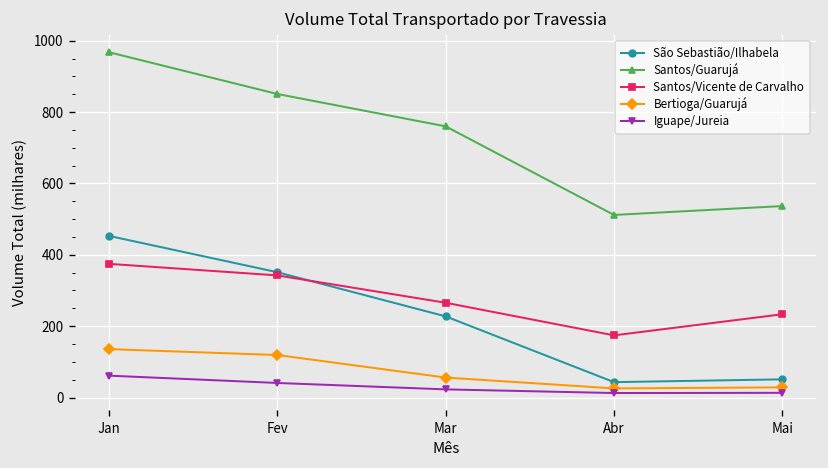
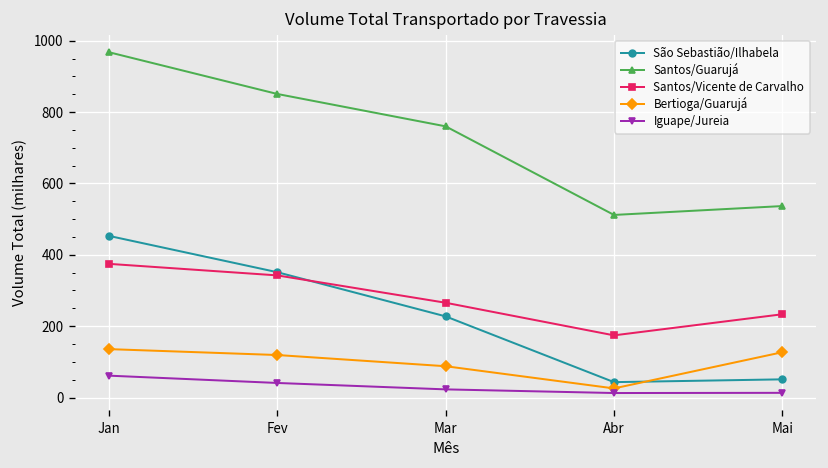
Bertioga/Guarujá, Mar: 60 -> 90
Bertioga/Guarujá, Mai: 30 -> 130
